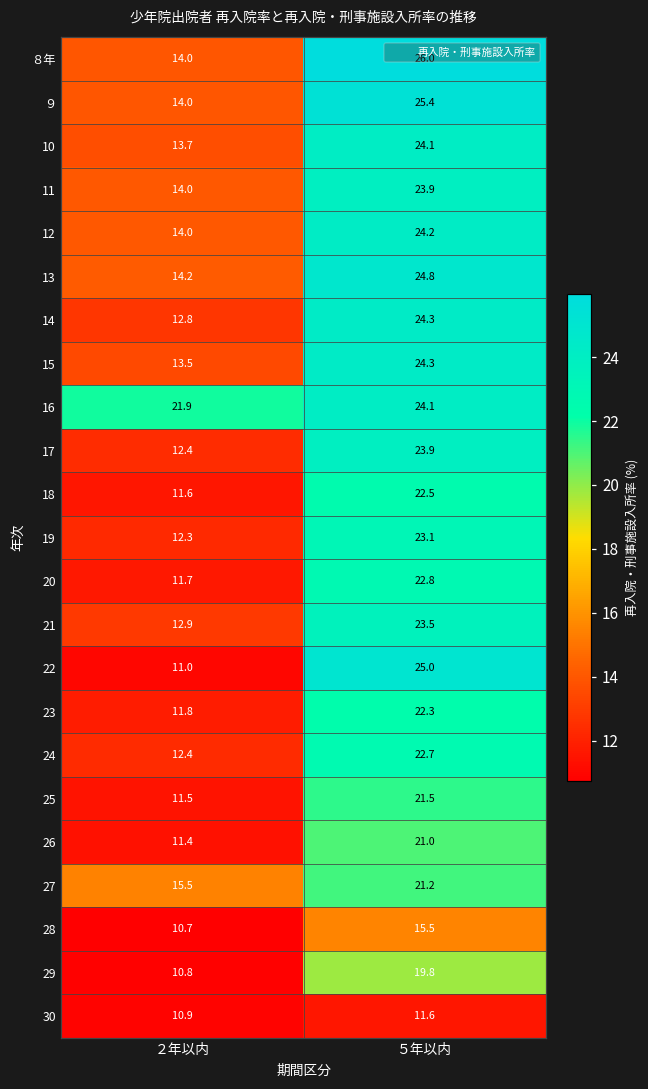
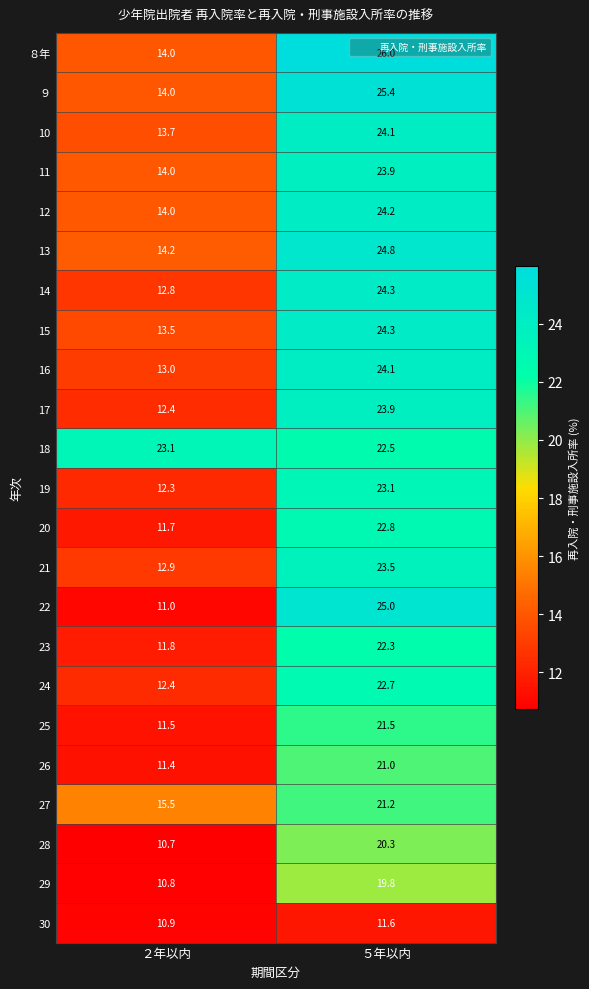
16, ２年以内: 21.9 -> 13.0
18, ２年以内: 11.6 -> 23.1
28, ５年以内: 15.5 -> 20.3
